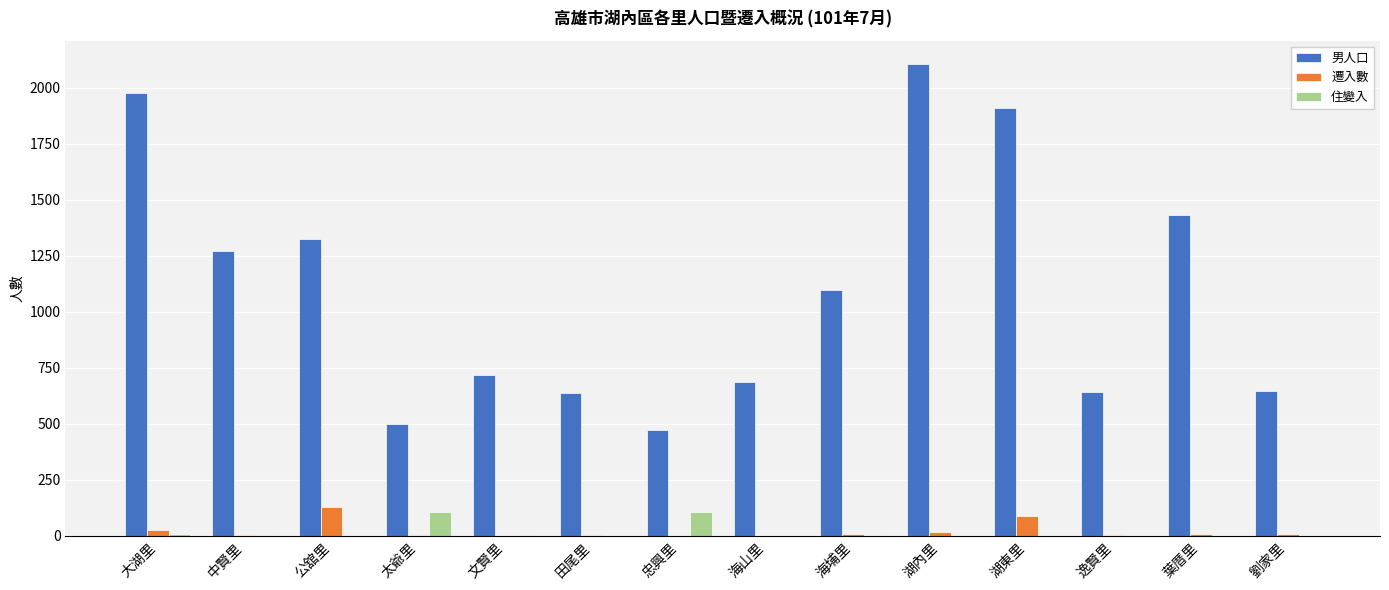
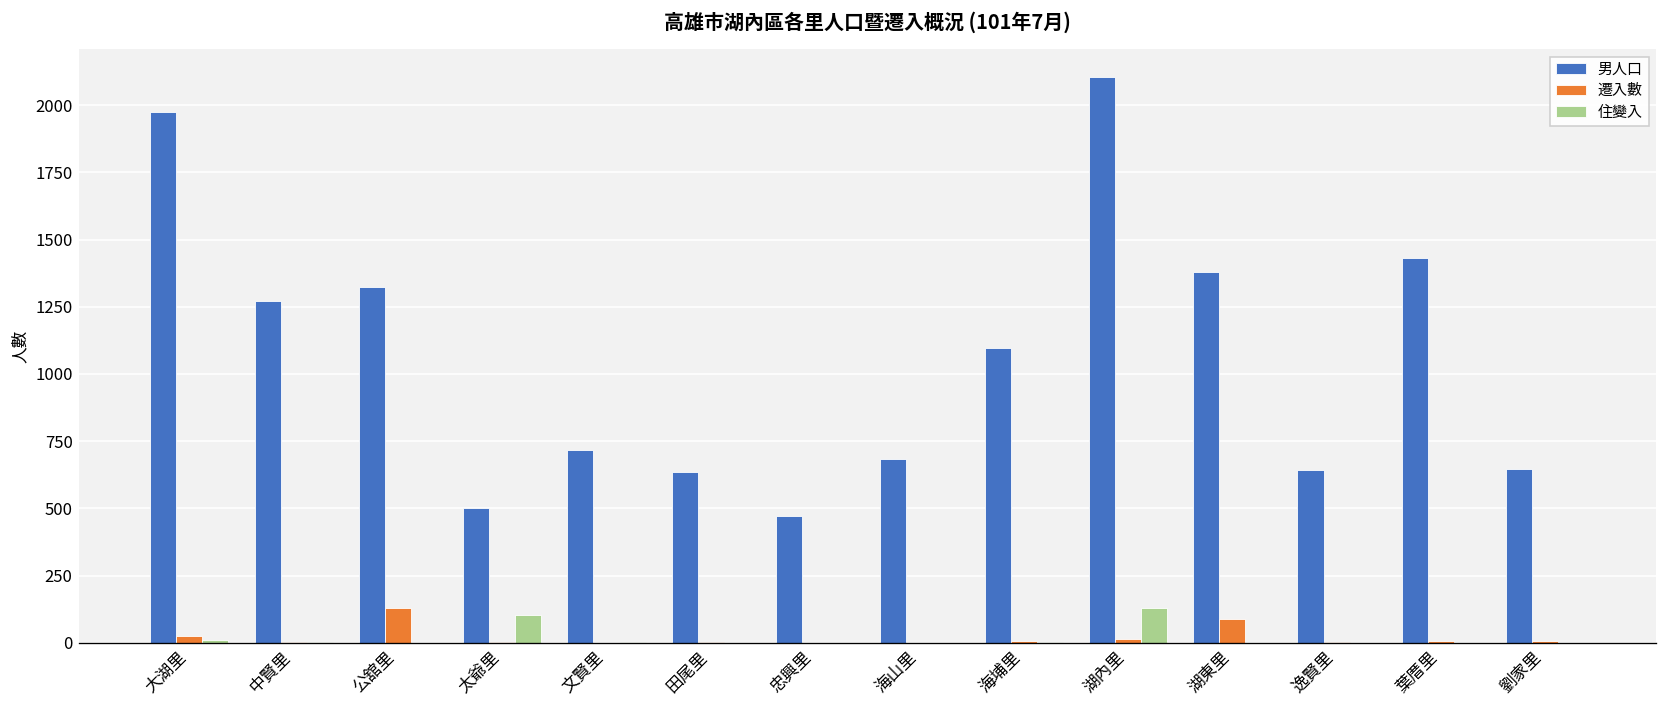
住變入, 忠興里: 110 -> 0
住變入, 湖內里: 0 -> 130
男人口, 湖東里: 1910 -> 1380
